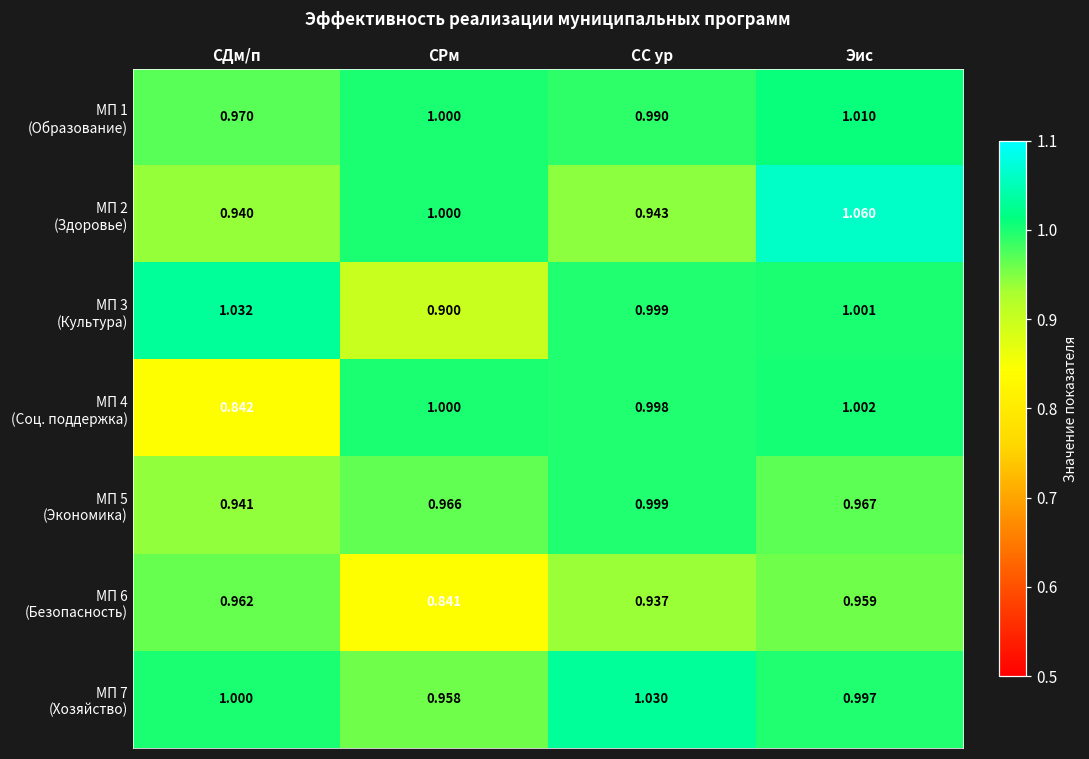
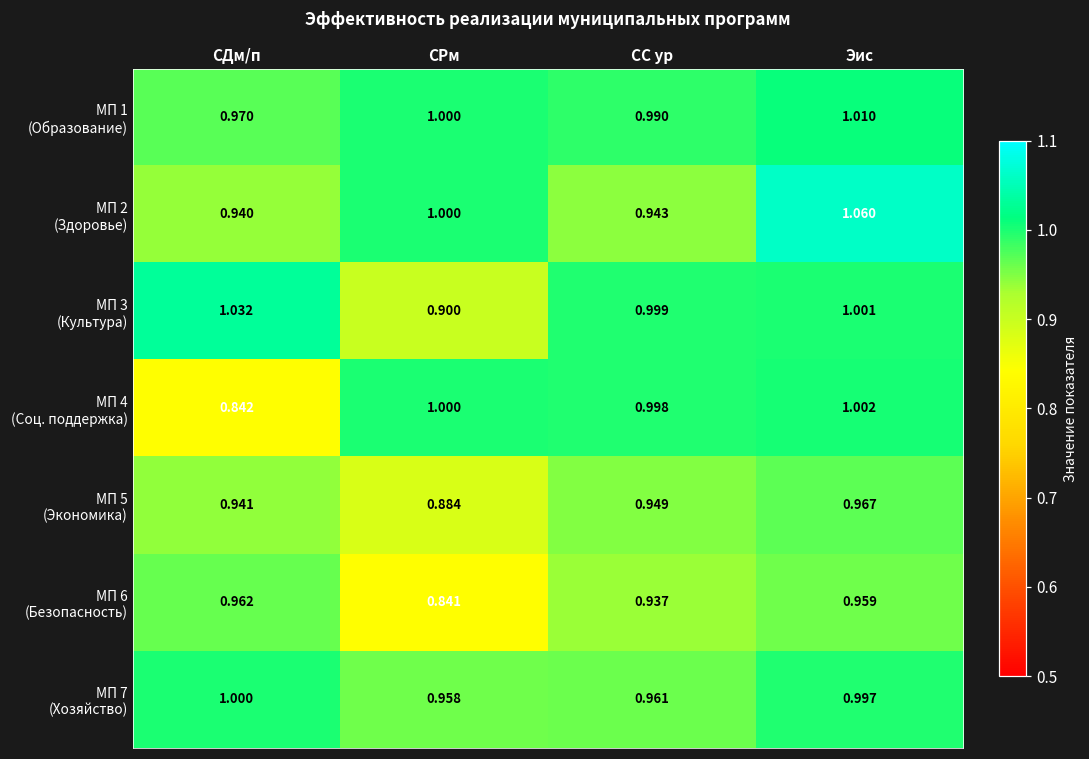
МП 5 (Экономика), СРм: 0.966 -> 0.884
МП 5 (Экономика), СС ур: 0.999 -> 0.949
МП 7 (Хозяйство), СС ур: 1.030 -> 0.961
